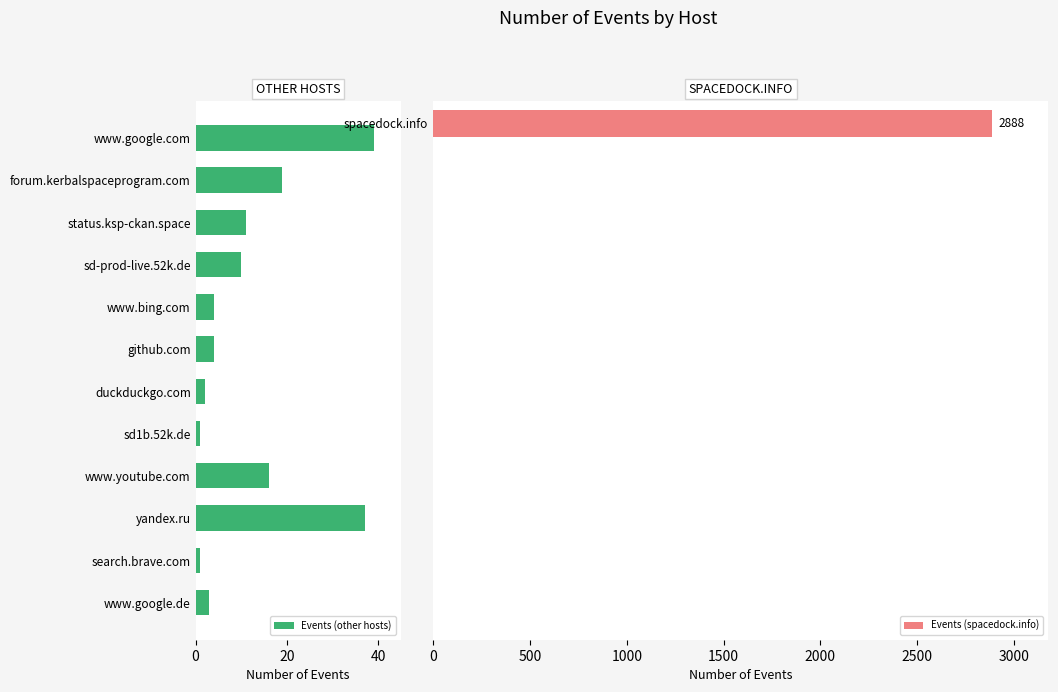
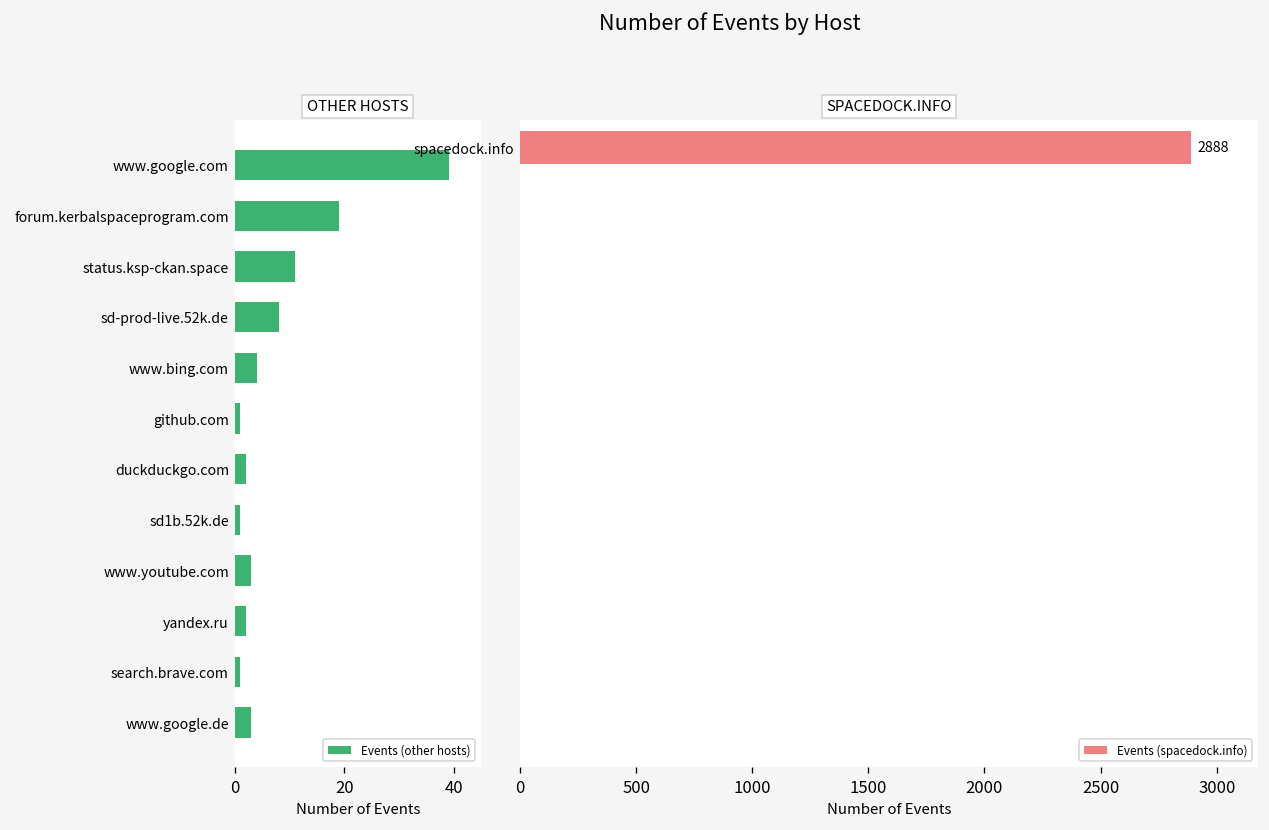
OTHER HOSTS, sd-prod-live.52k.de: 10 -> 8
OTHER HOSTS, github.com: 4 -> 1
OTHER HOSTS, www.youtube.com: 16 -> 3
OTHER HOSTS, yandex.ru: 37 -> 2
